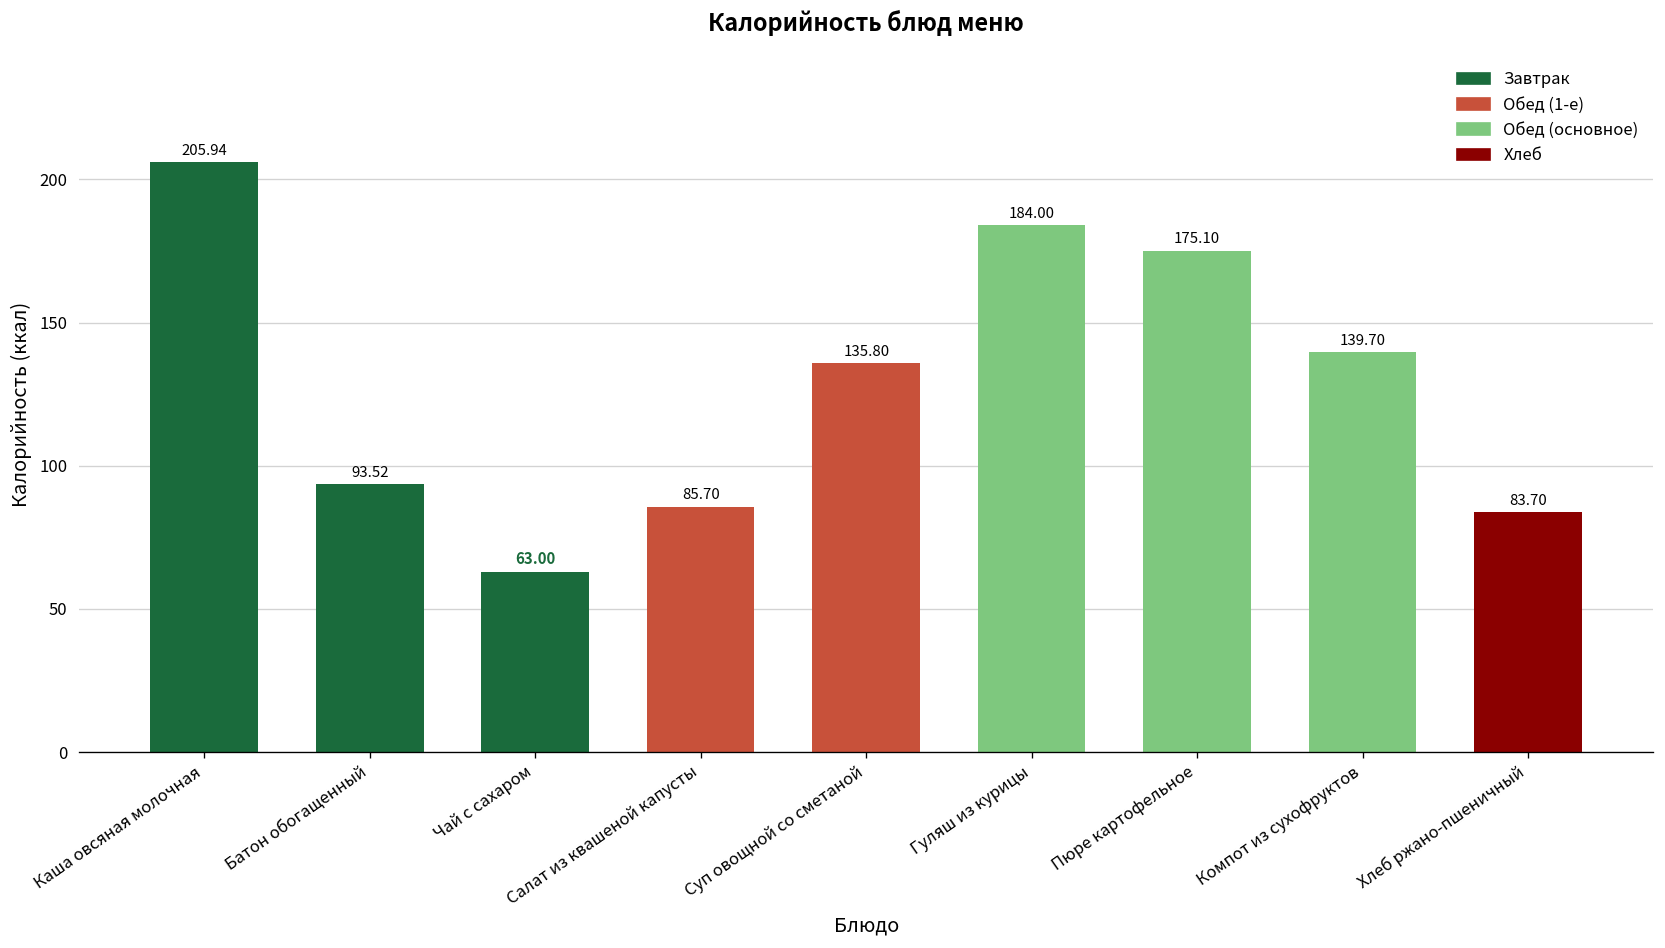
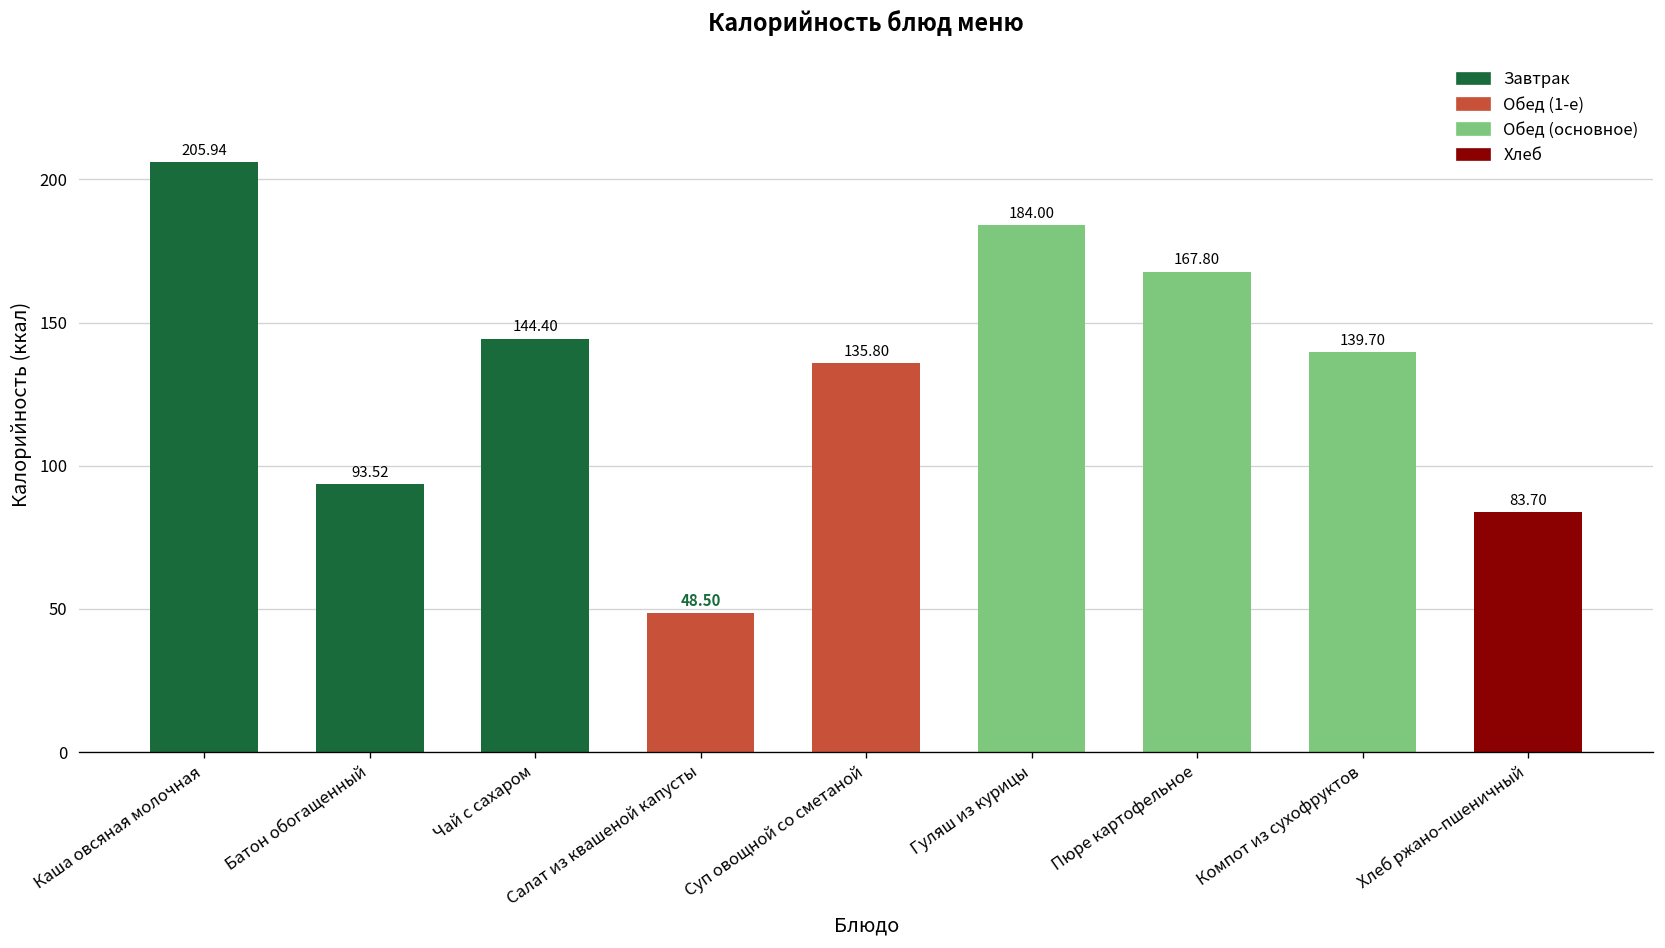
Чай с сахаром: 63.00 -> 144.40
Салат из квашеной капусты: 85.70 -> 48.50
Пюре картофельное: 175.10 -> 167.80
